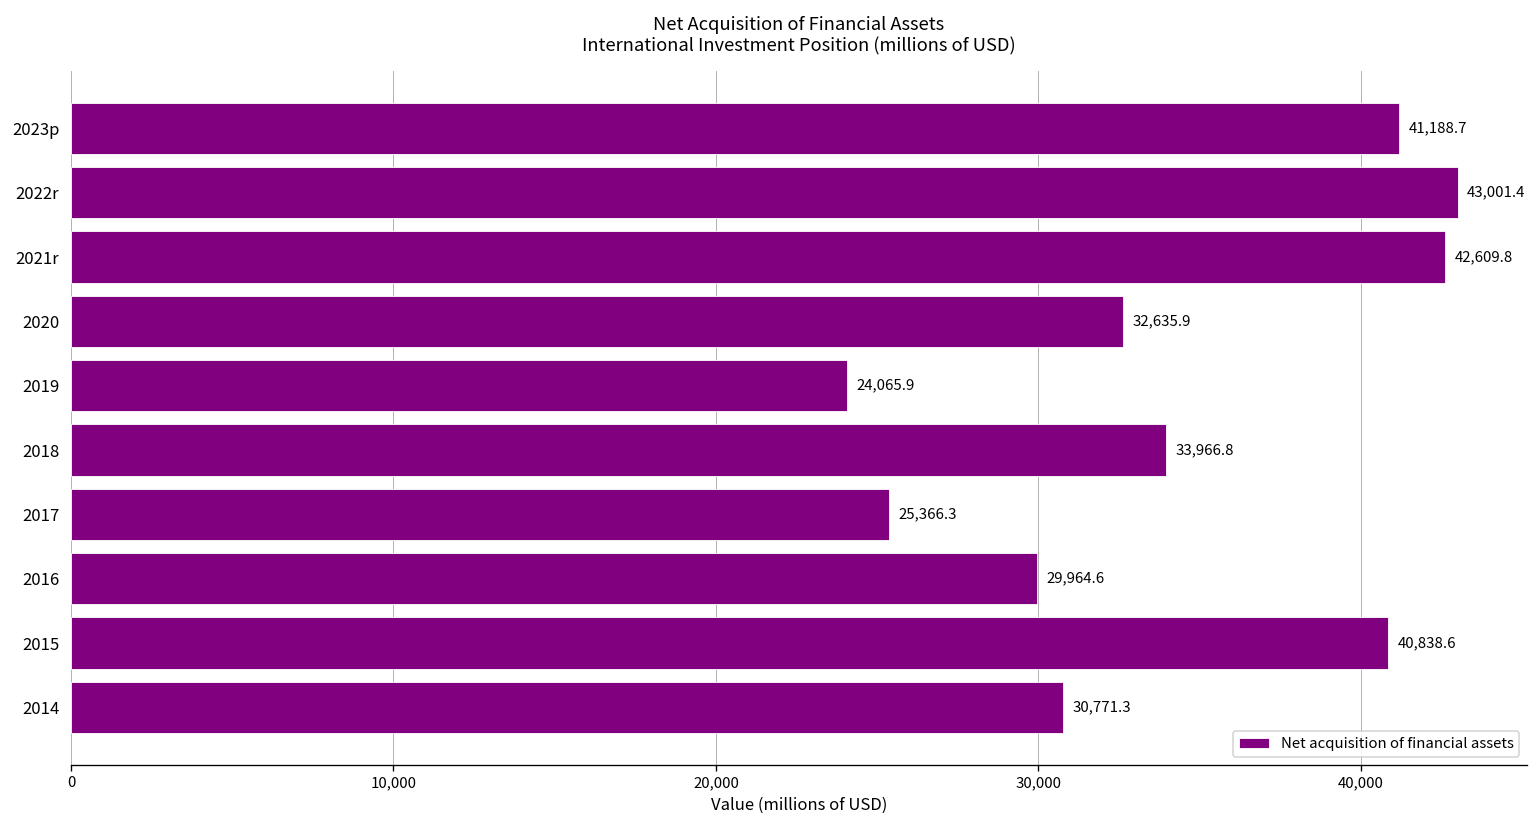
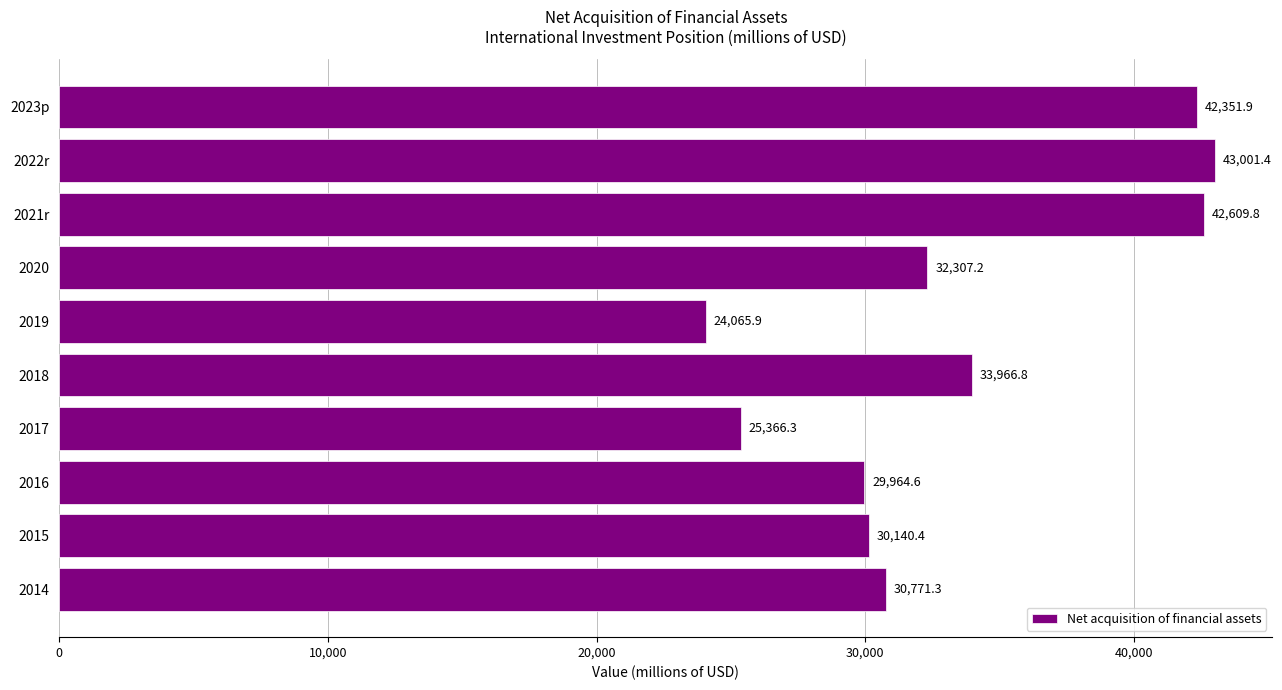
2023p: 41,188.7 -> 42,351.9
2020: 32,635.9 -> 32,307.2
2015: 40,838.6 -> 30,140.4
